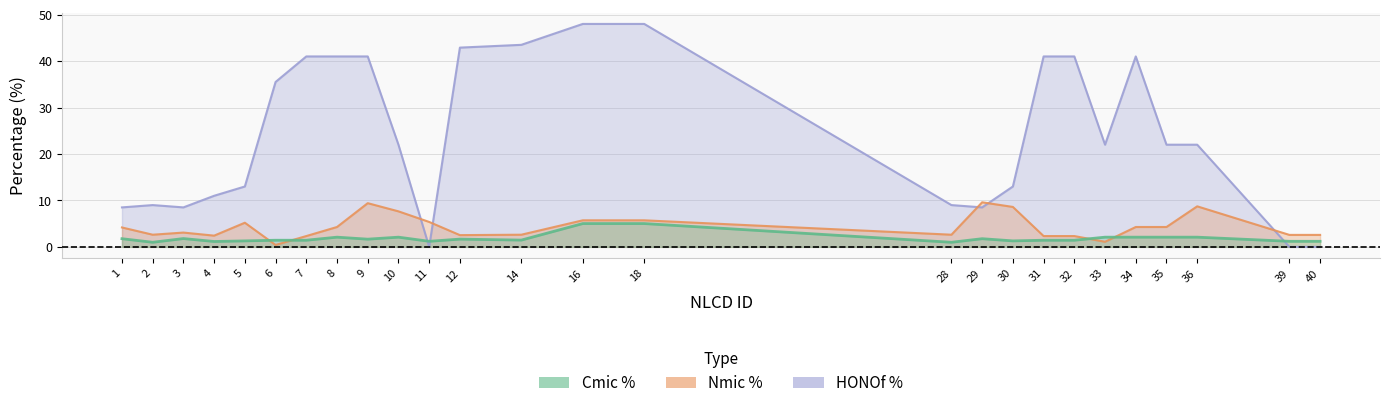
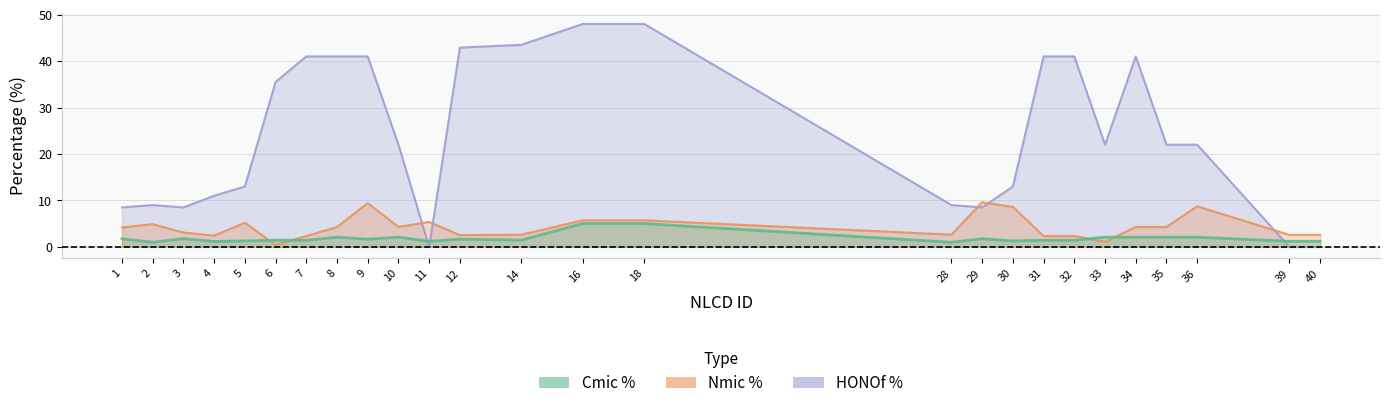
Nmic %, 2: 3 -> 5
Nmic %, 10: 8 -> 4
